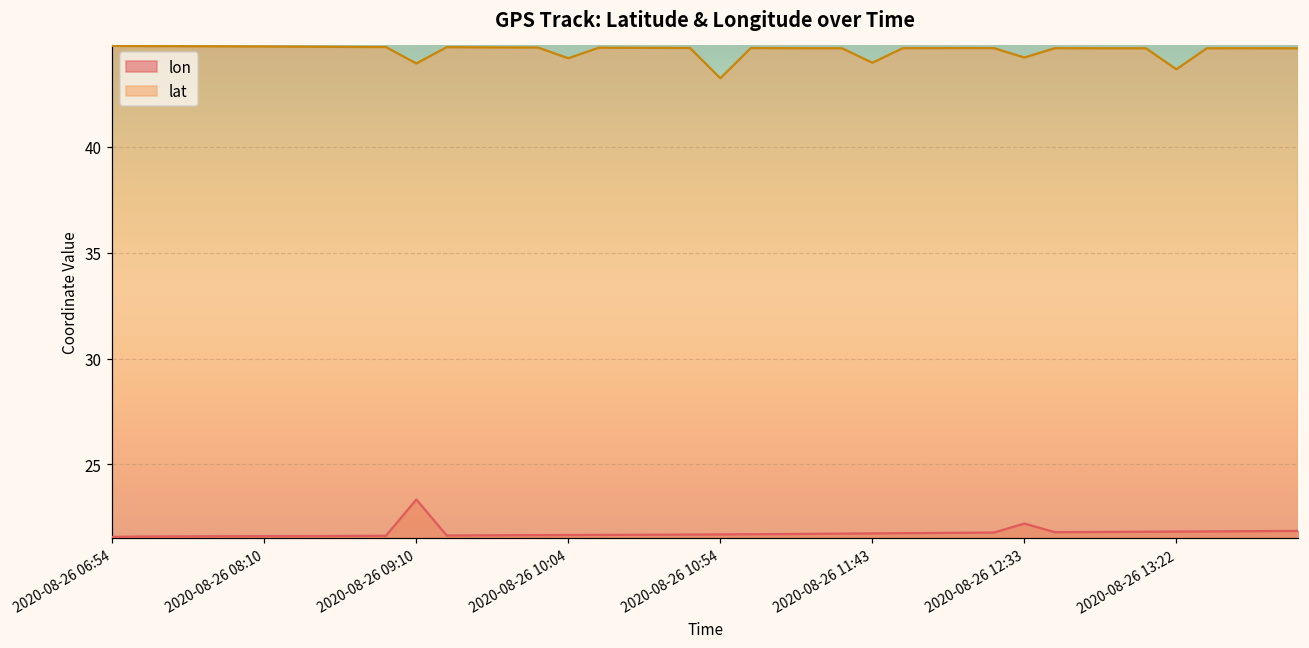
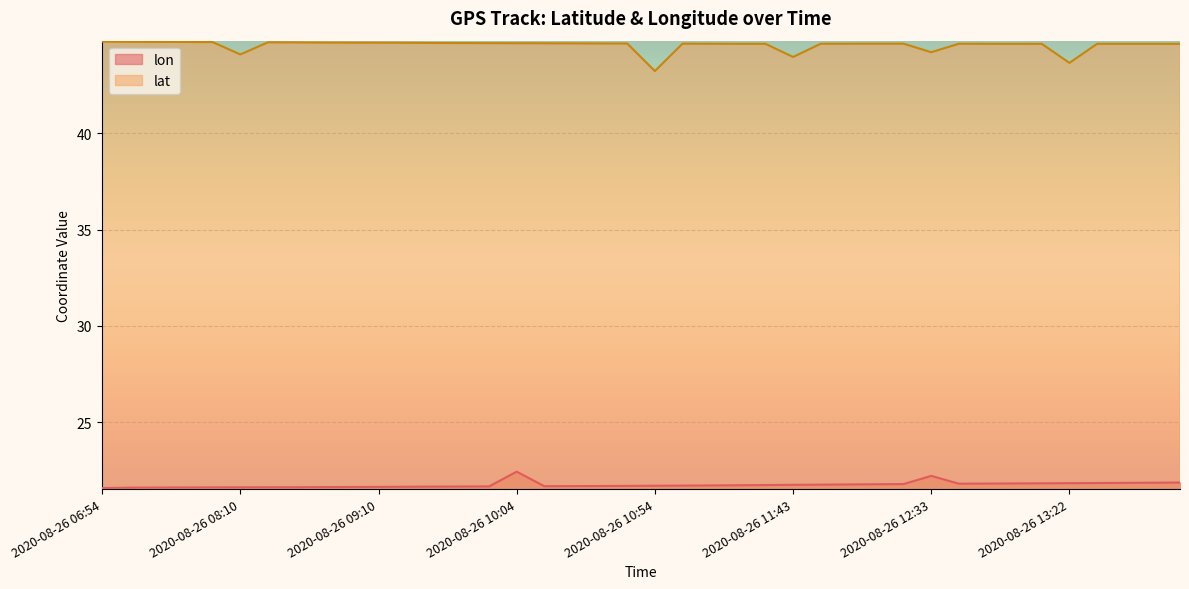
lat, 2020-08-26 08:10: 44.7 -> 44.1
lon, 2020-08-26 09:10: 23.3 -> 21.6
lat, 2020-08-26 09:10: 43.9 -> 44.7
lon, 2020-08-26 10:04: 21.7 -> 22.4
lat, 2020-08-26 10:04: 44.2 -> 44.7
